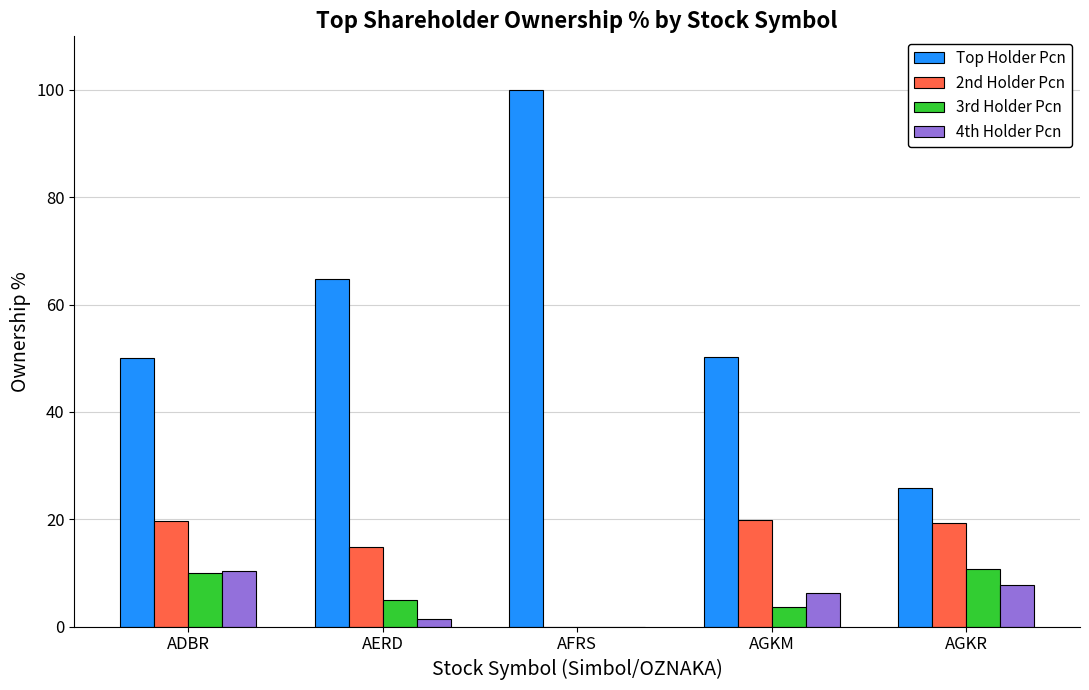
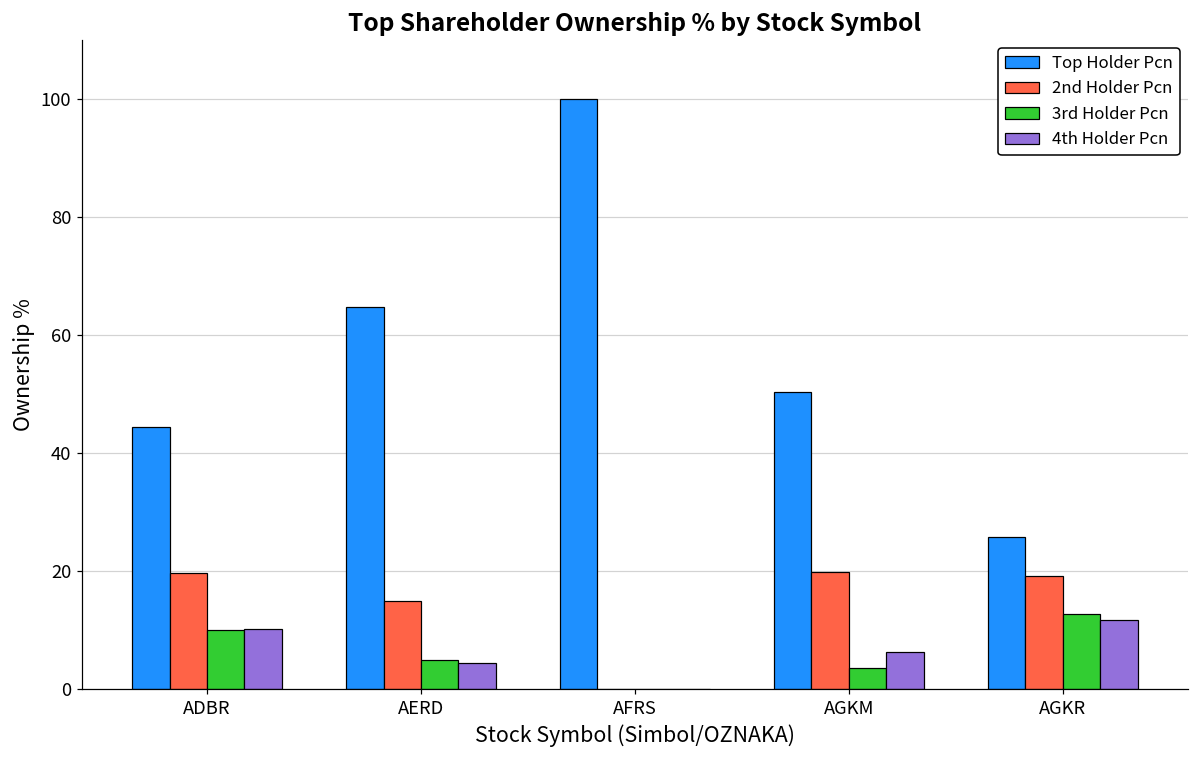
Top Holder Pcn, ADBR: 50 -> 44
4th Holder Pcn, AERD: 1 -> 4
3rd Holder Pcn, AGKR: 11 -> 13
4th Holder Pcn, AGKR: 8 -> 12
